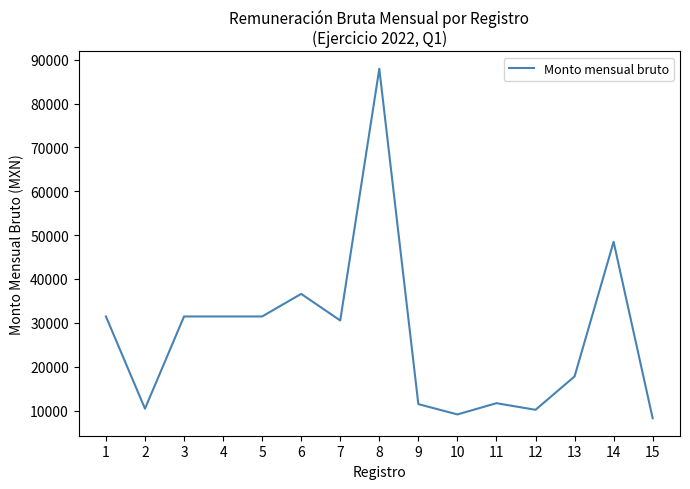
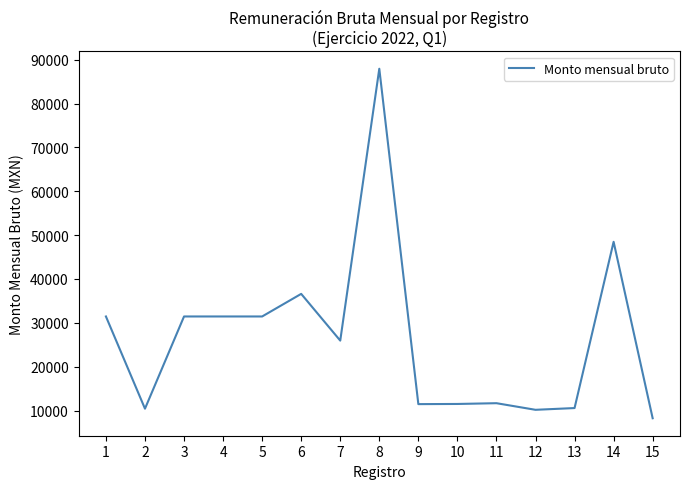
7: 31000 -> 26000
10: 9000 -> 12000
13: 18000 -> 11000
